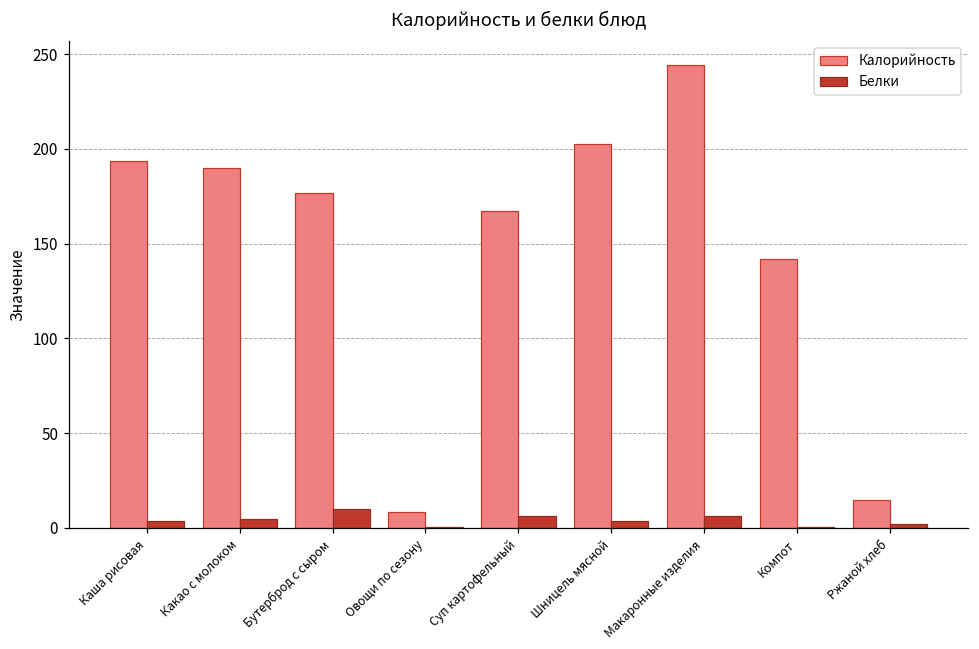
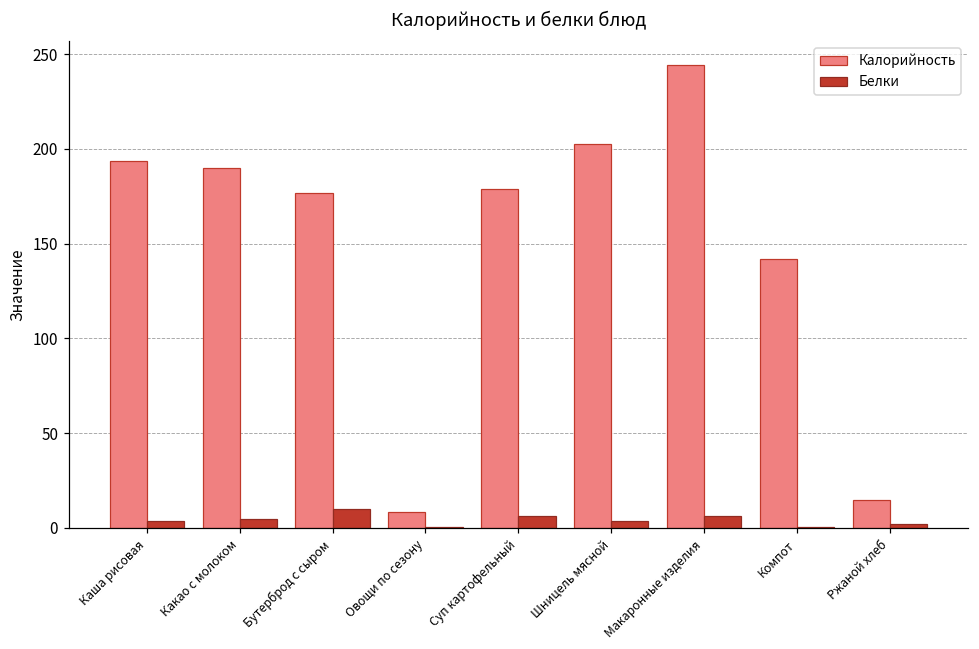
Калорийность, Суп картофельный: 167 -> 179
